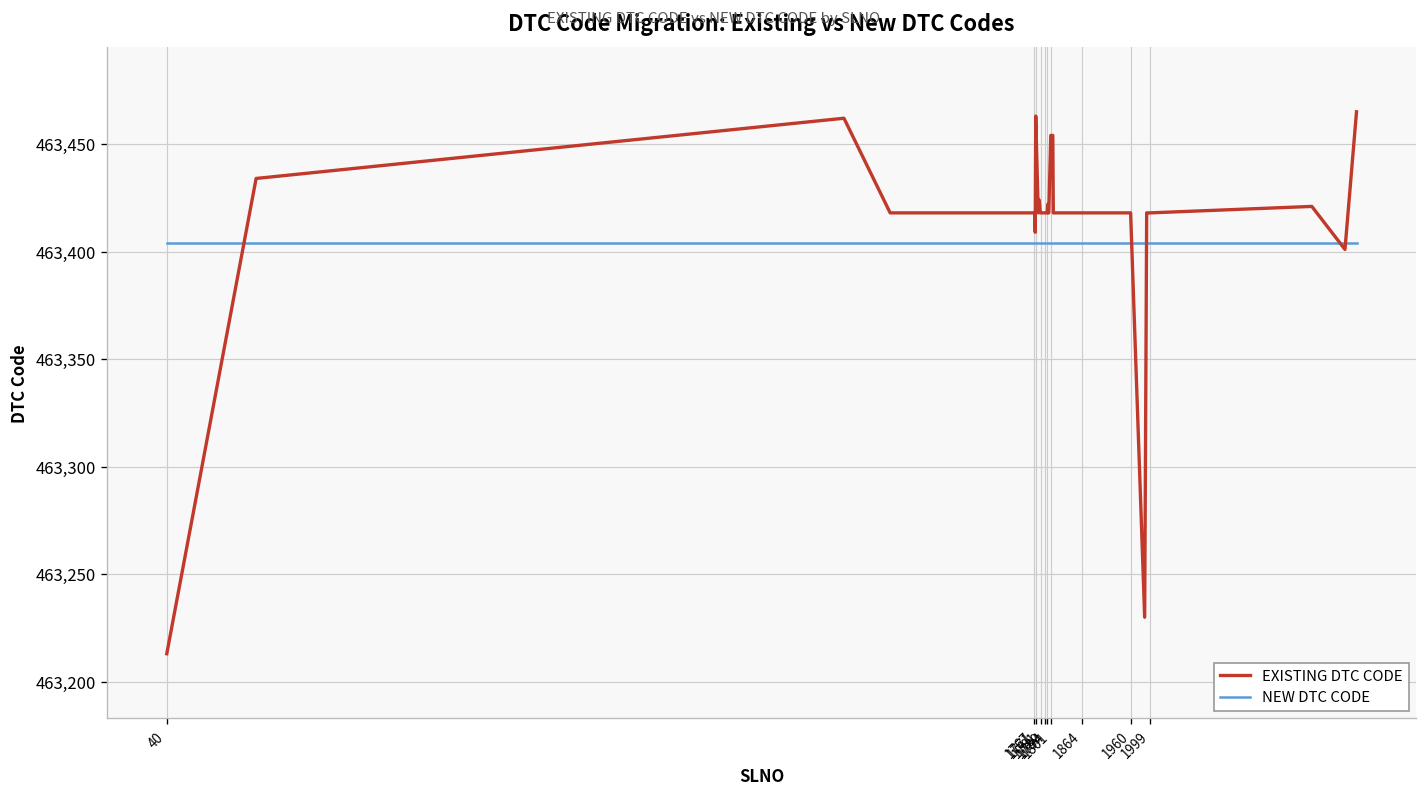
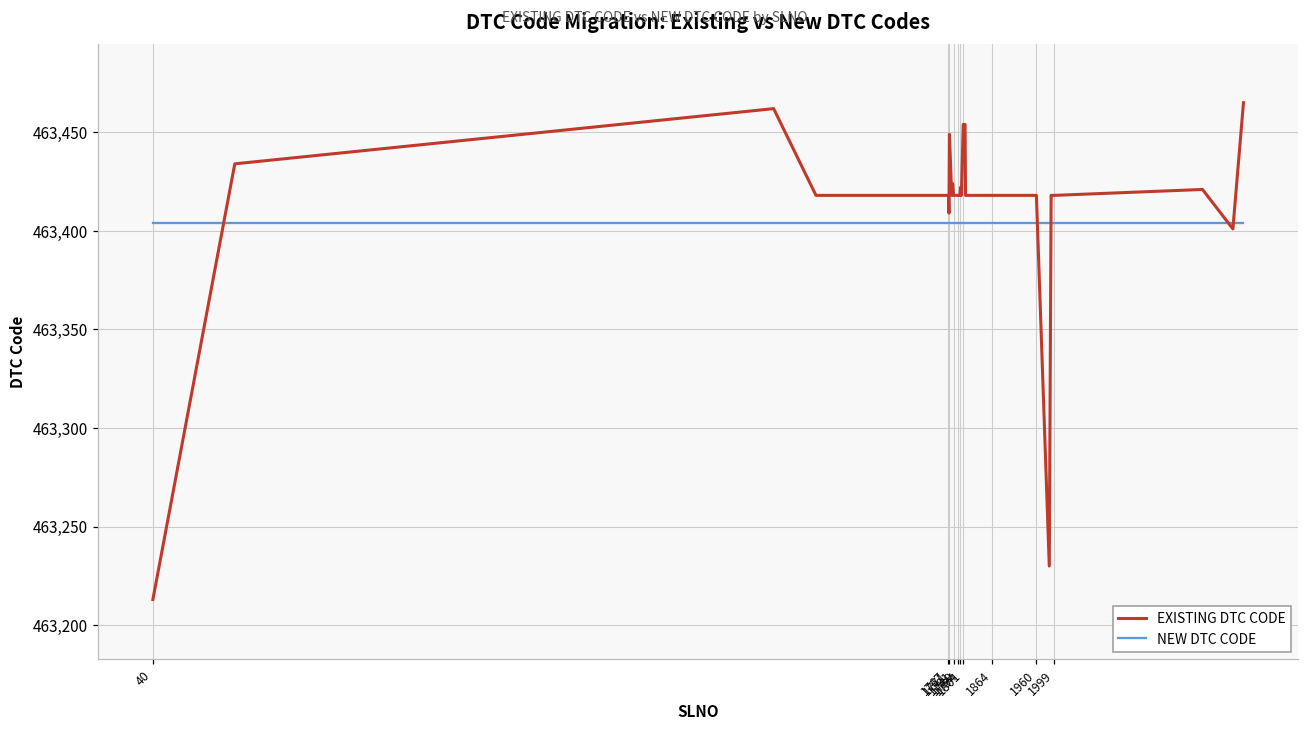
EXISTING DTC CODE, 1771: 463,463 -> 463,449
